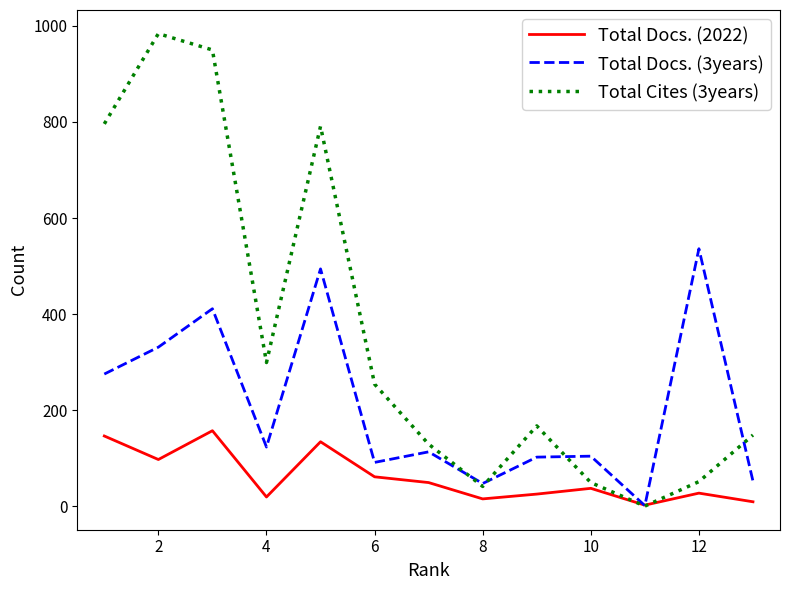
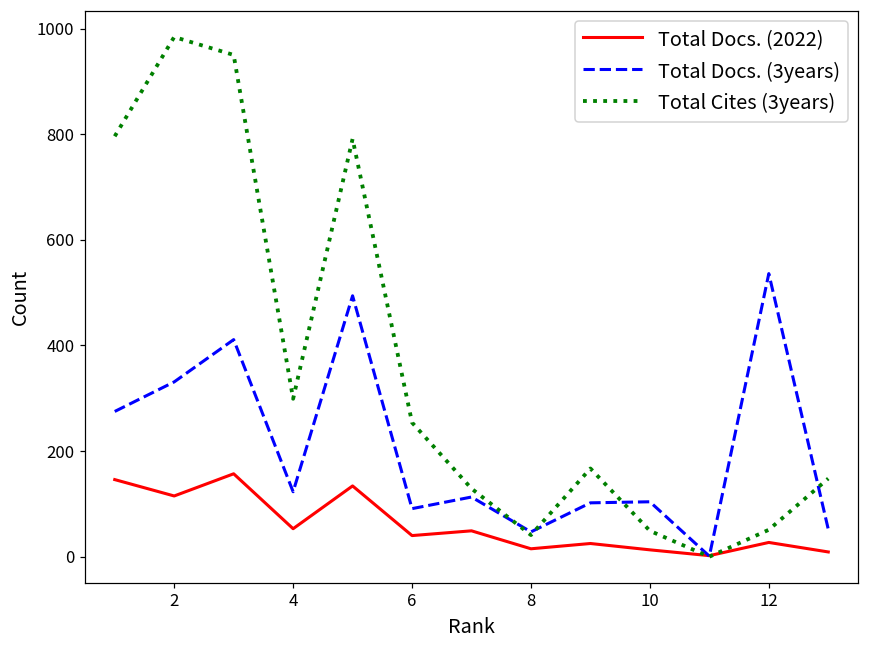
Total Docs. (2022), 2: 100 -> 120
Total Docs. (2022), 4: 20 -> 50
Total Docs. (2022), 6: 60 -> 40
Total Docs. (2022), 10: 40 -> 10
